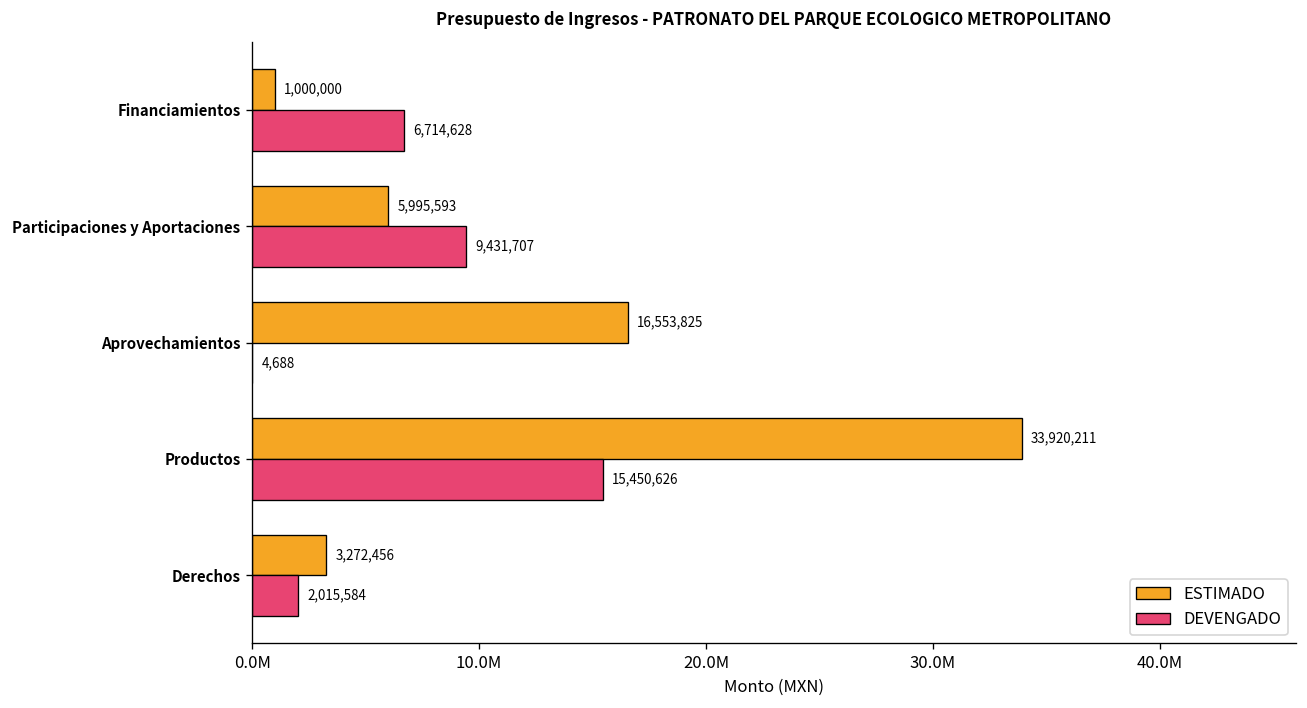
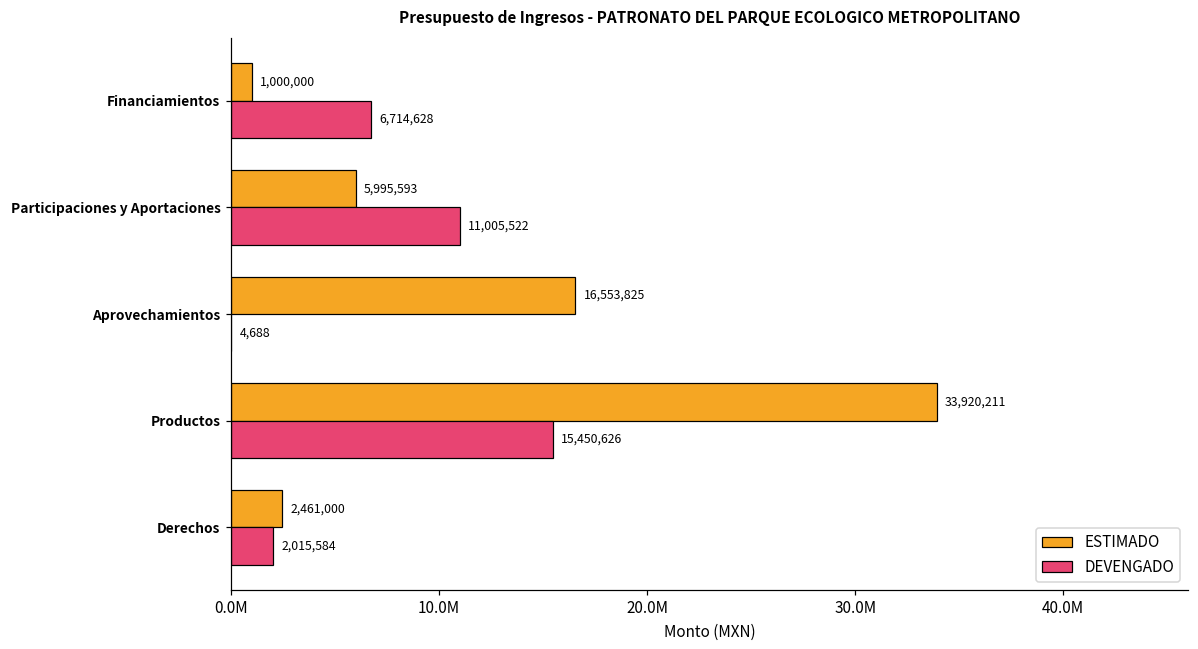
DEVENGADO, Participaciones y Aportaciones: 9,431,707 -> 11,005,522
ESTIMADO, Derechos: 3,272,456 -> 2,461,000
